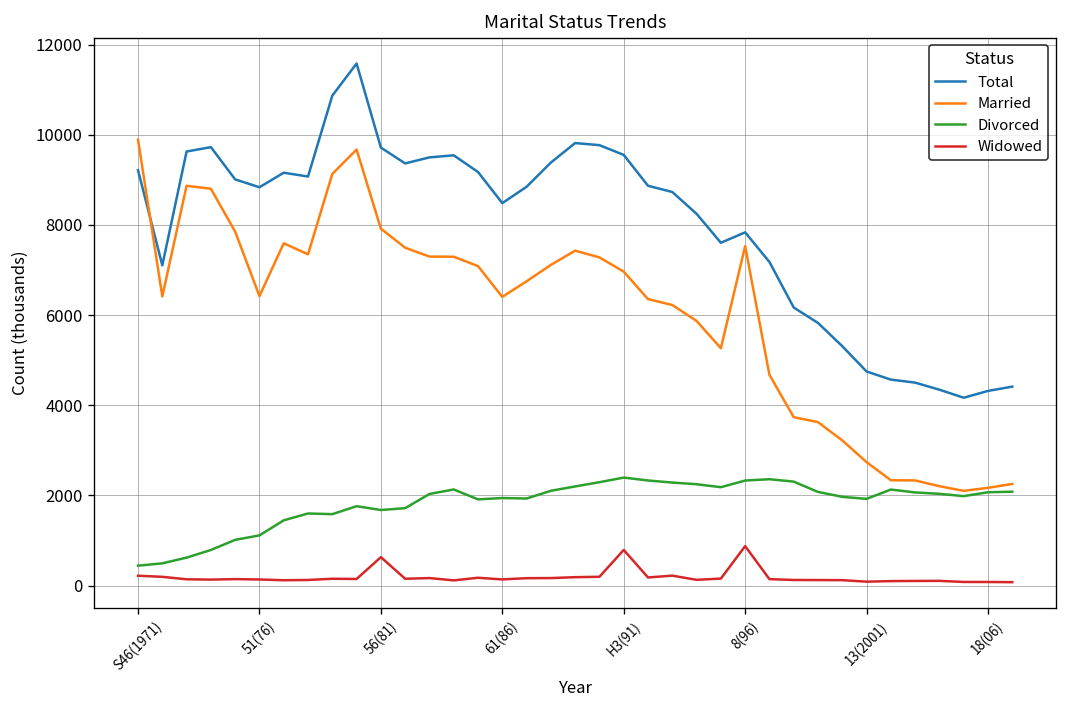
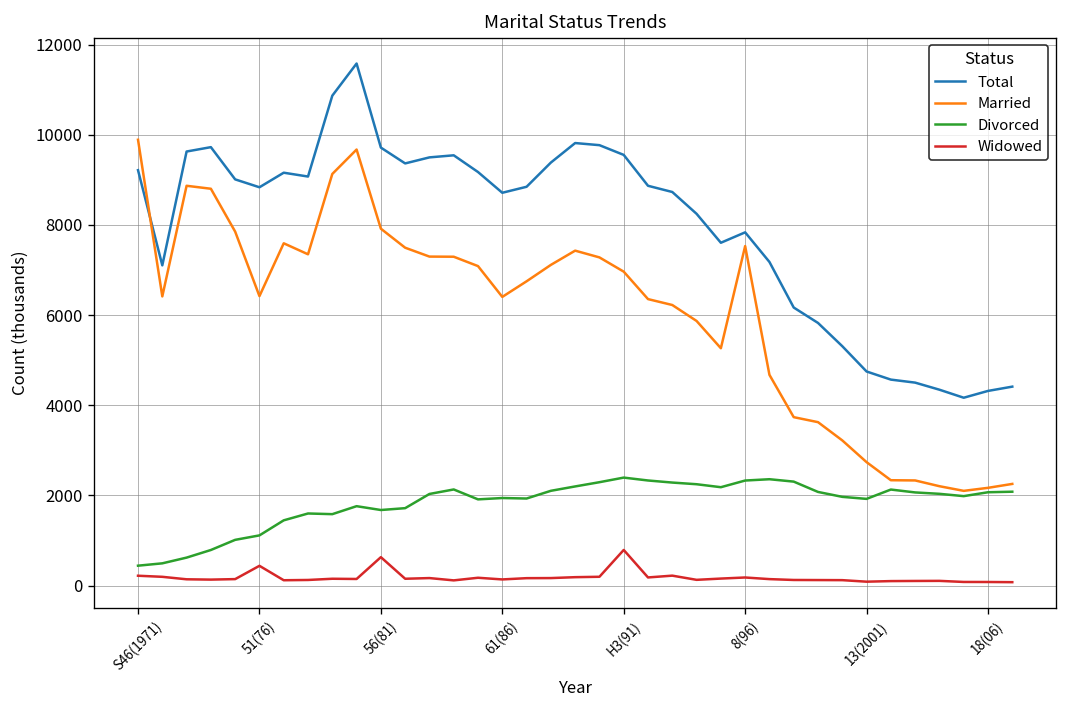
Widowed, 51(76): 100 -> 400
Total, 61(86): 8500 -> 8700
Widowed, 8(96): 900 -> 200
